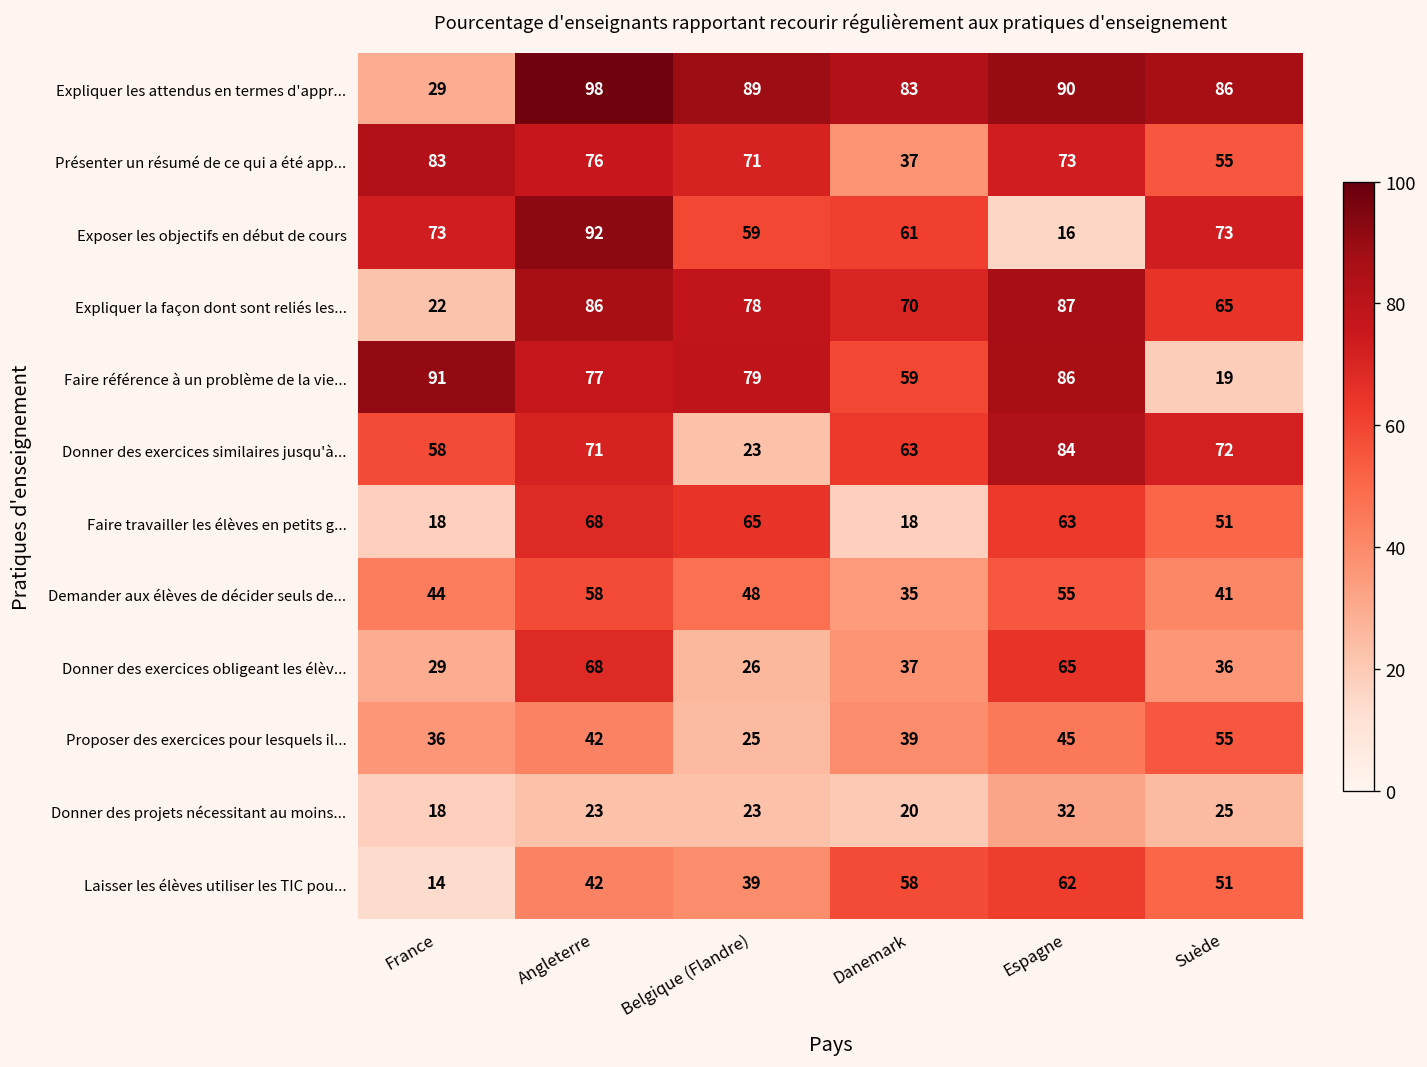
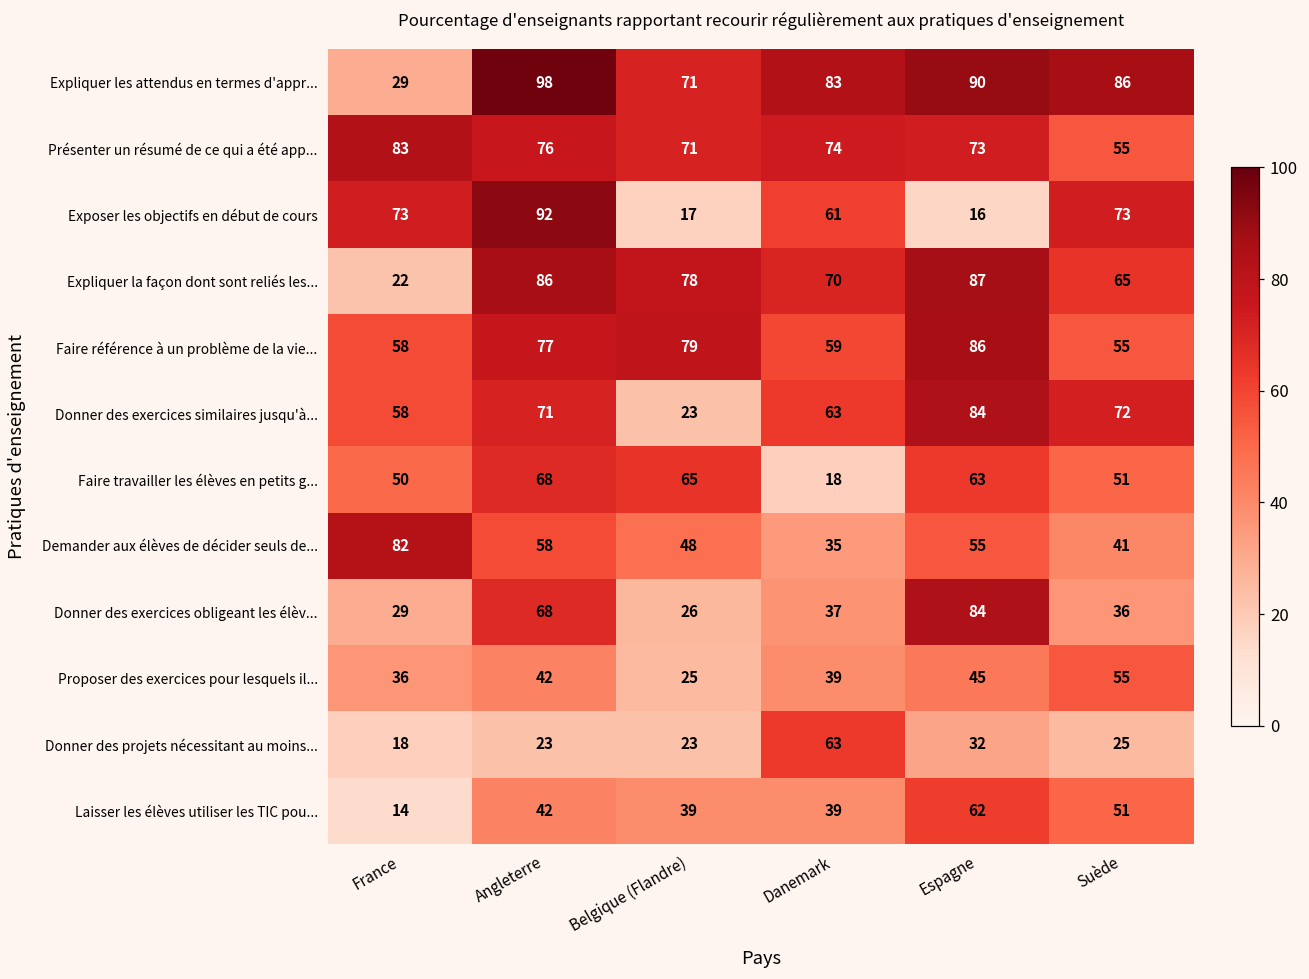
Expliquer les attendus en termes d'appr..., Belgique (Flandre): 89 -> 71
Présenter un résumé de ce qui a été app..., Danemark: 37 -> 74
Exposer les objectifs en début de cours, Belgique (Flandre): 59 -> 17
Faire référence à un problème de la vie..., France: 91 -> 58
Faire référence à un problème de la vie..., Suède: 19 -> 55
Faire travailler les élèves en petits g..., France: 18 -> 50
Demander aux élèves de décider seuls de..., France: 44 -> 82
Donner des exercices obligeant les élèv..., Espagne: 65 -> 84
Donner des projets nécessitant au moins..., Danemark: 20 -> 63
Laisser les élèves utiliser les TIC pou..., Danemark: 58 -> 39
